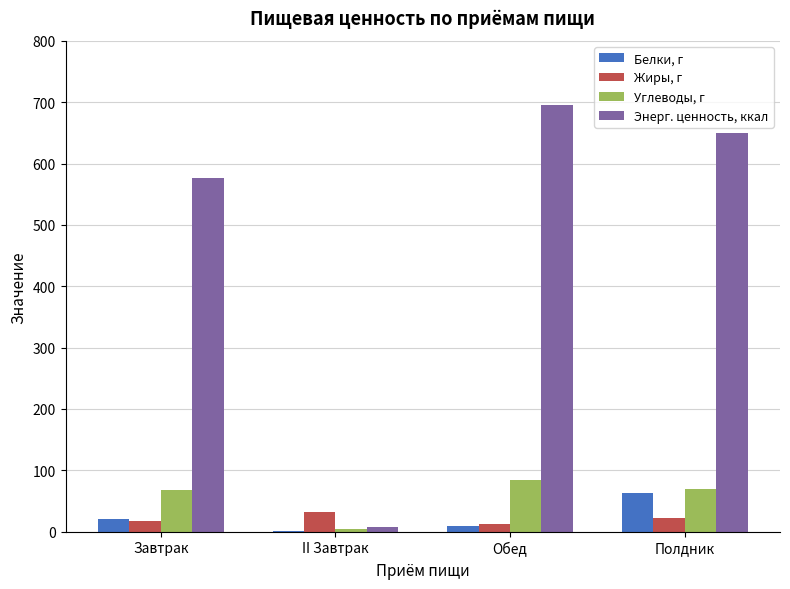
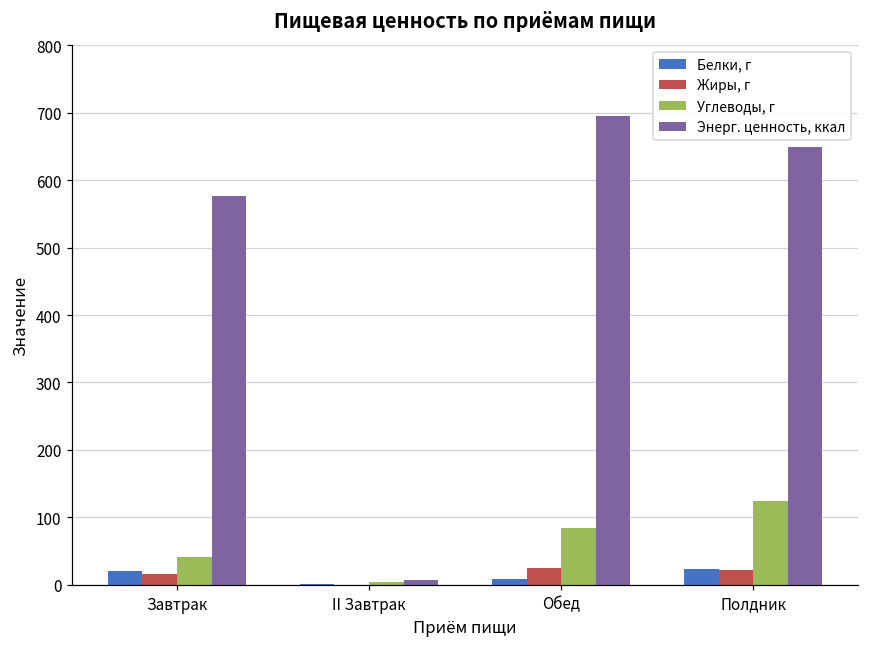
Углеводы, г, Завтрак: 70 -> 40
Жиры, г, II Завтрак: 30 -> 0
Жиры, г, Обед: 10 -> 30
Белки, г, Полдник: 60 -> 20
Углеводы, г, Полдник: 70 -> 120
